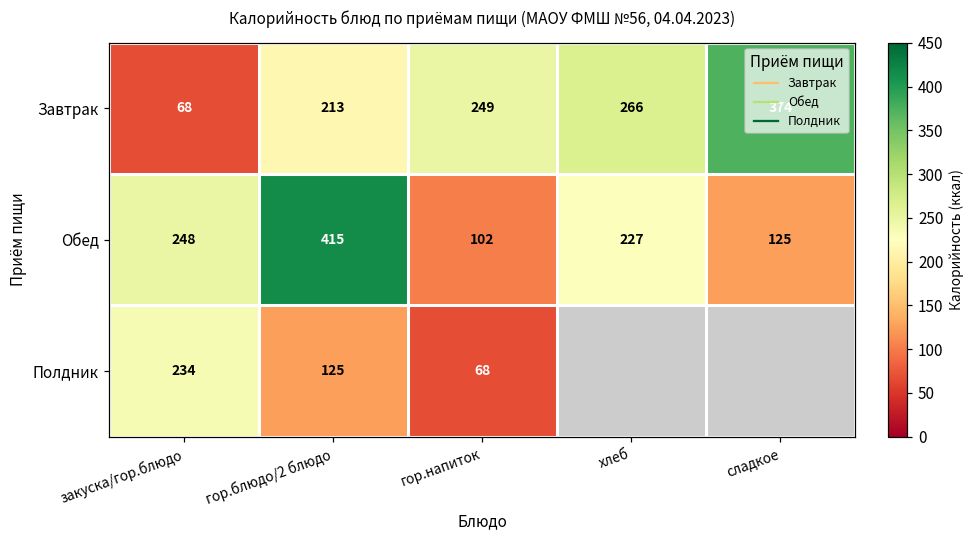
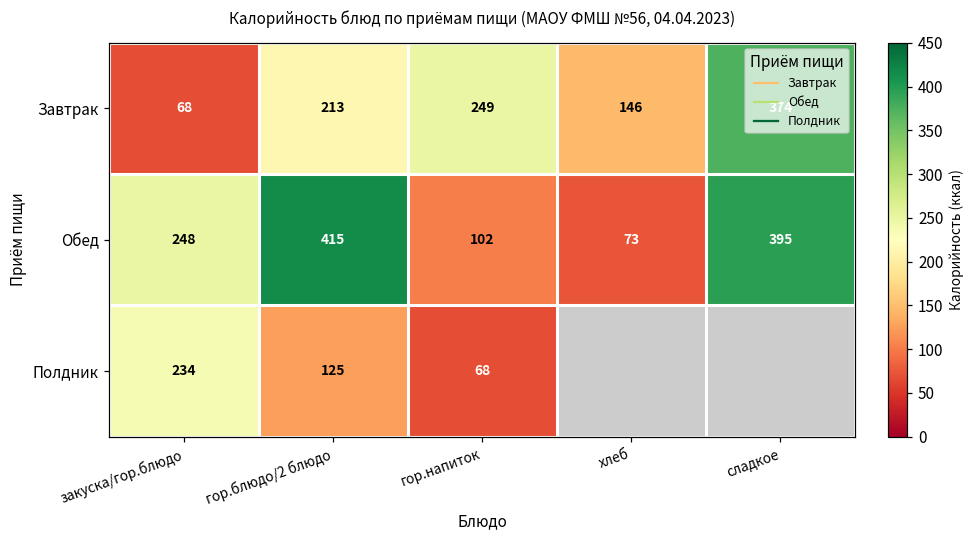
Завтрак, хлеб: 266 -> 146
Обед, хлеб: 227 -> 73
Обед, сладкое: 125 -> 395
